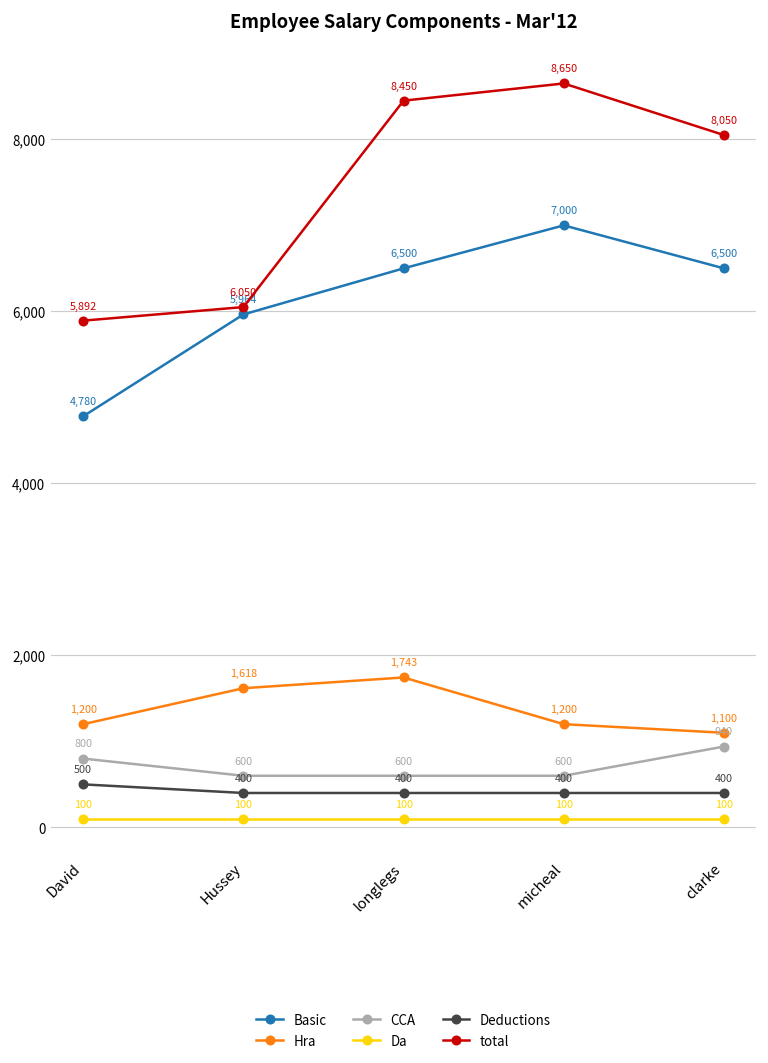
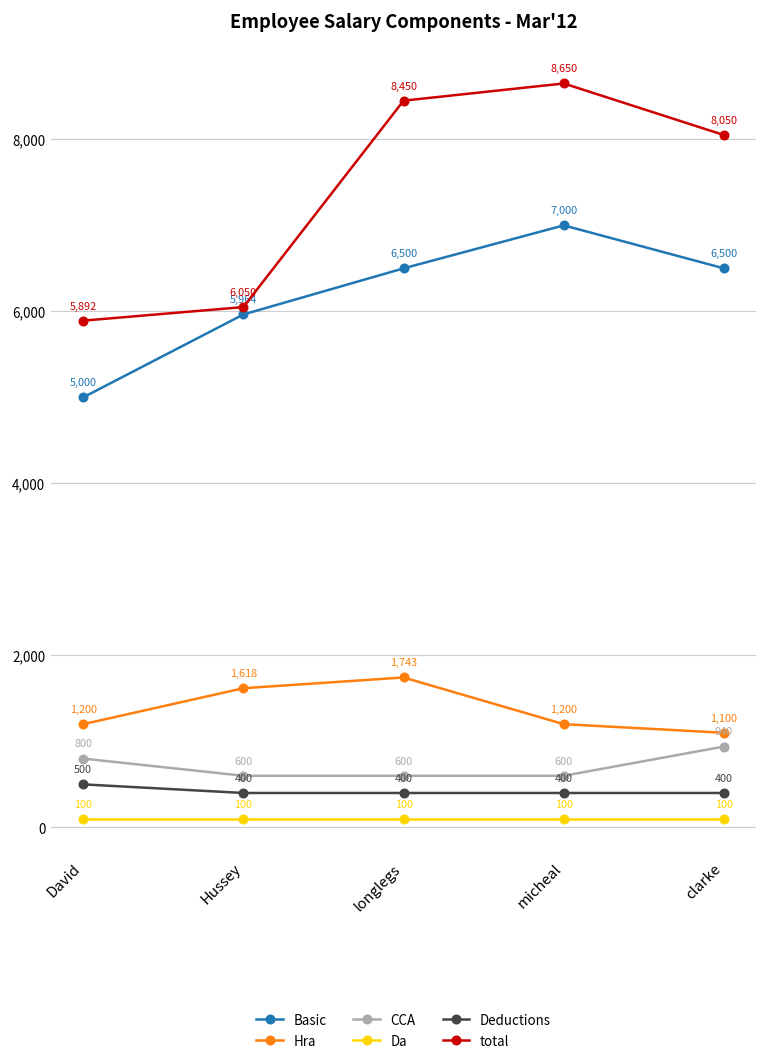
Basic, David: 4,780 -> 5,000
